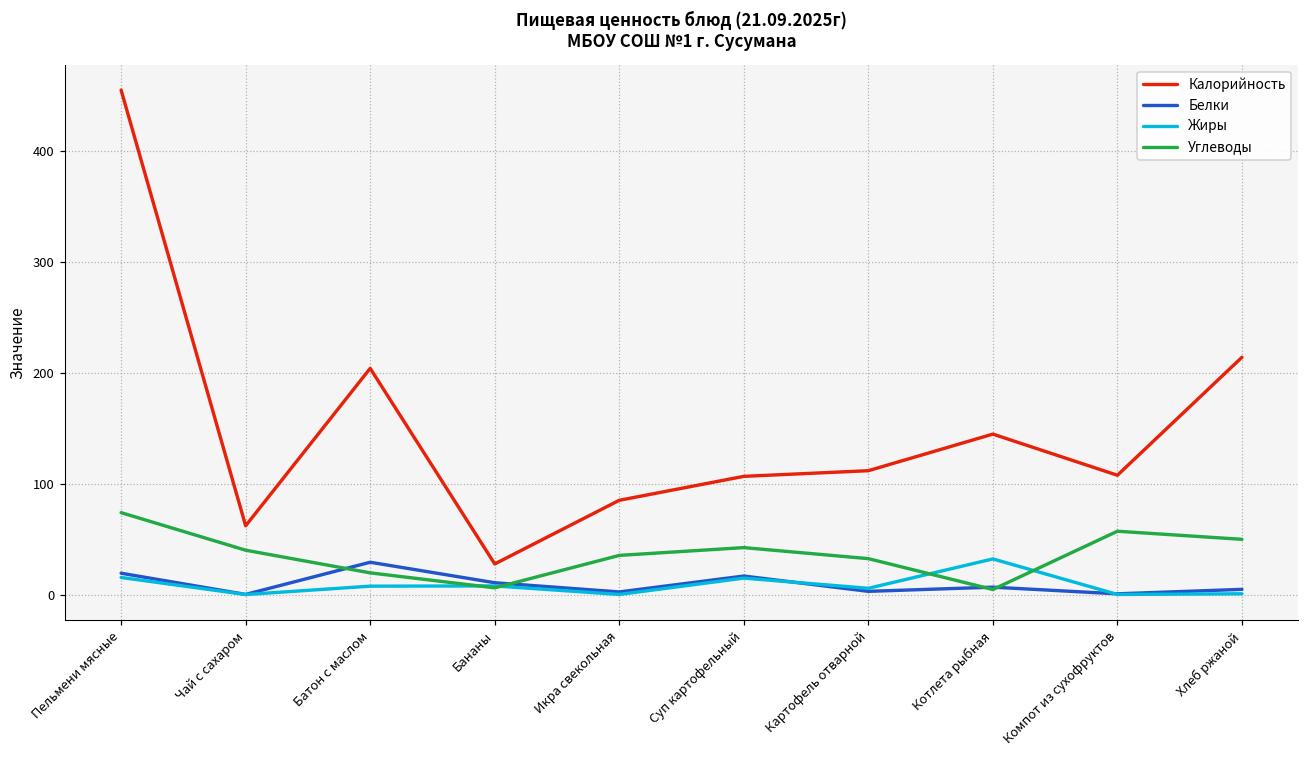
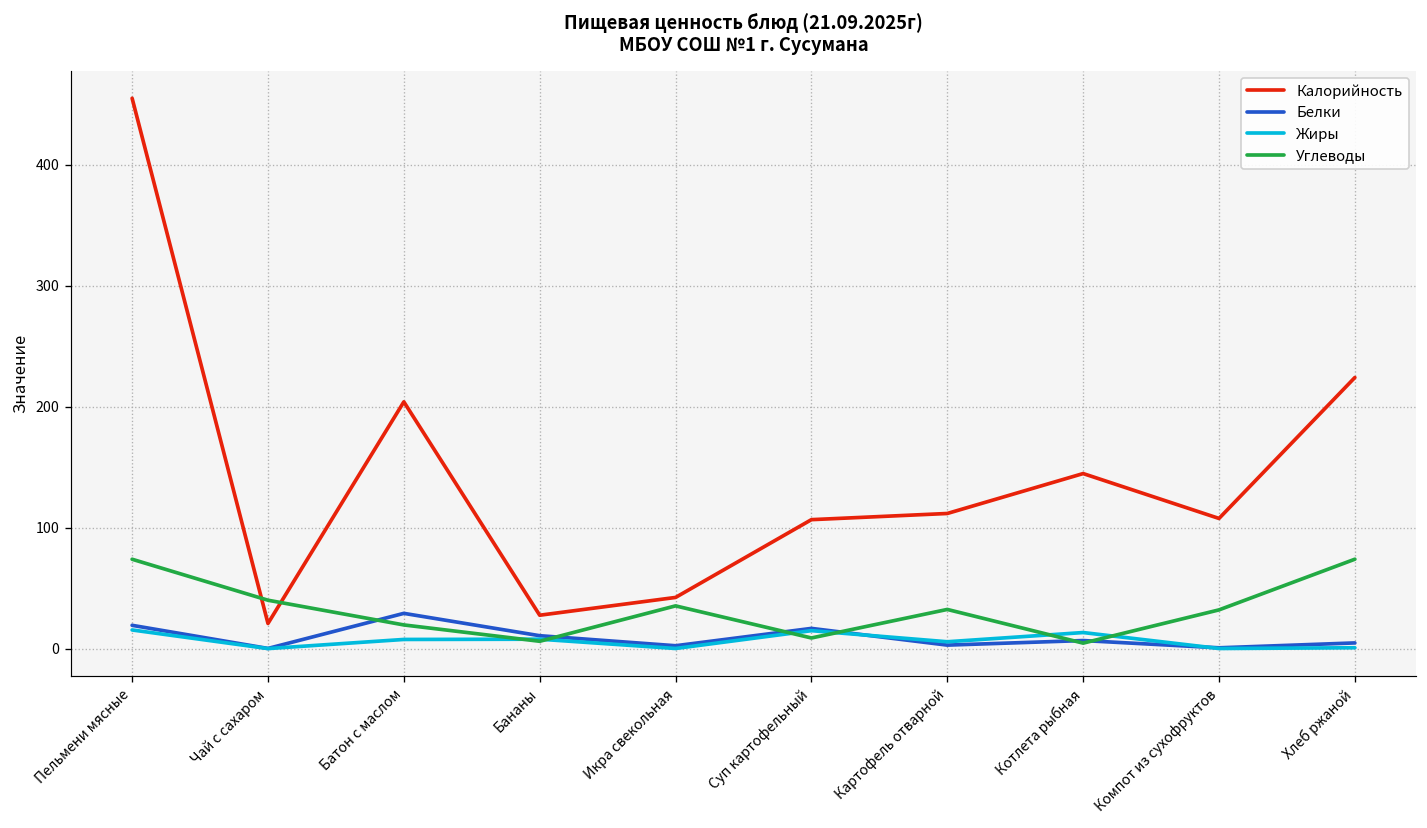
Калорийность, Чай с сахаром: 62 -> 21
Калорийность, Икра свекольная: 85 -> 42
Углеводы, Суп картофельный: 42 -> 9
Жиры, Котлета рыбная: 32 -> 13
Углеводы, Компот из сухофруктов: 57 -> 32
Калорийность, Хлеб ржаной: 214 -> 224
Углеводы, Хлеб ржаной: 50 -> 74
